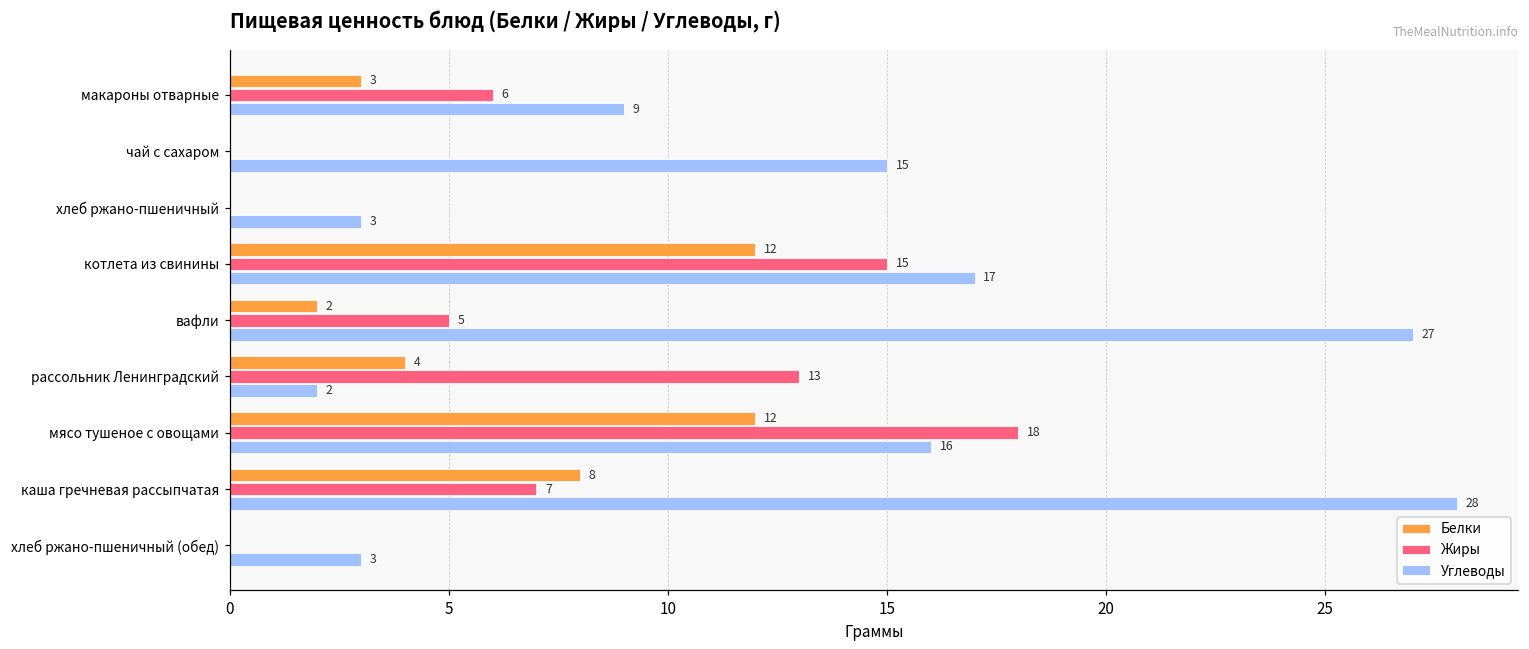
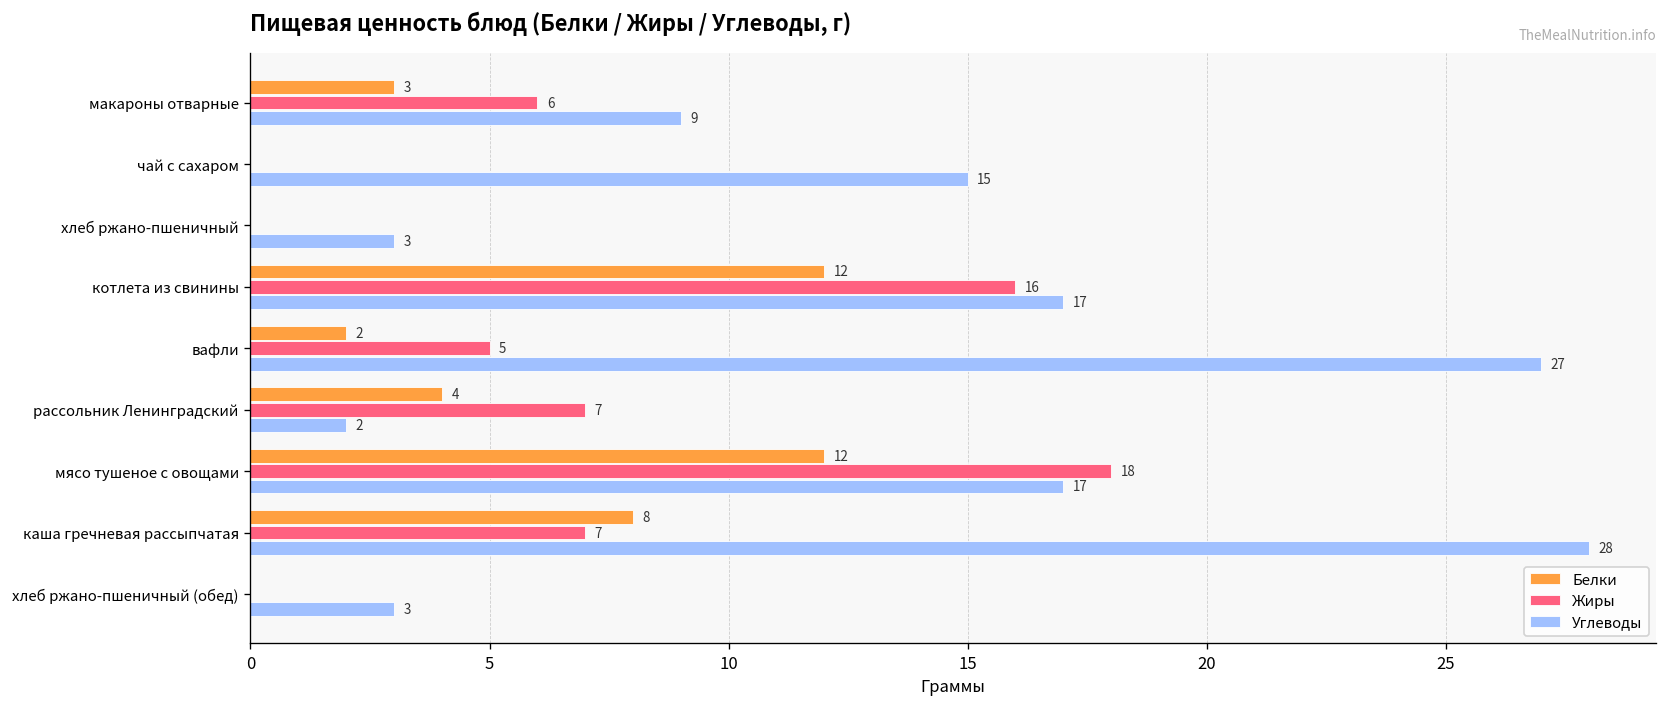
Жиры, котлета из свинины: 15 -> 16
Жиры, рассольник Ленинградский: 13 -> 7
Углеводы, мясо тушеное с овощами: 16 -> 17
